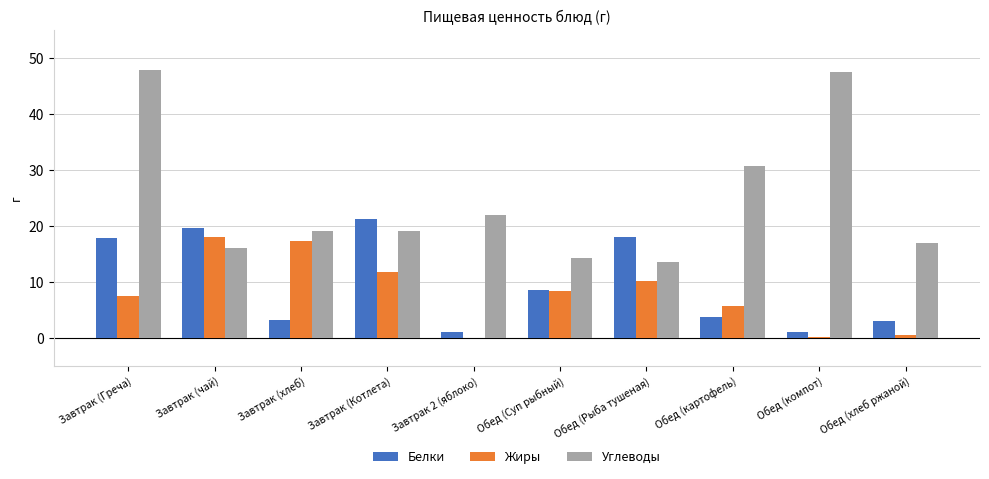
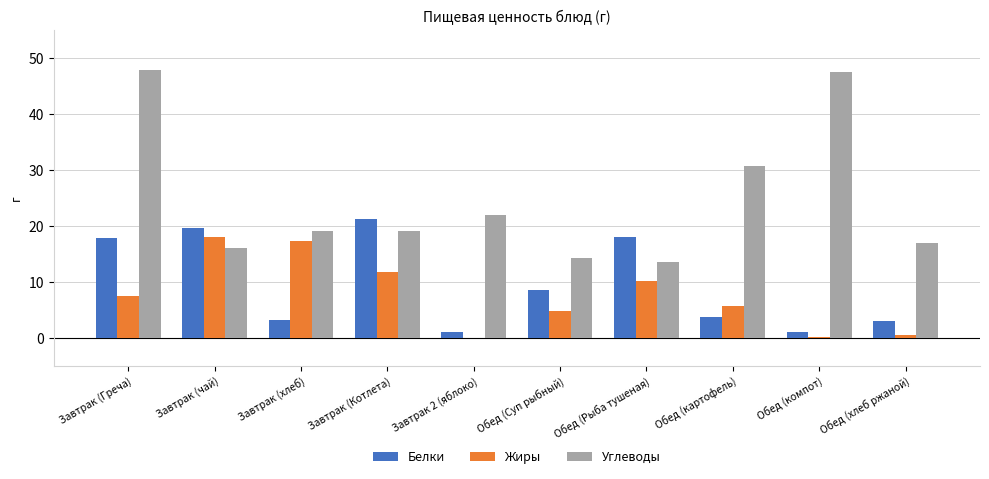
Жиры, Обед (Суп рыбный): 8 -> 5
